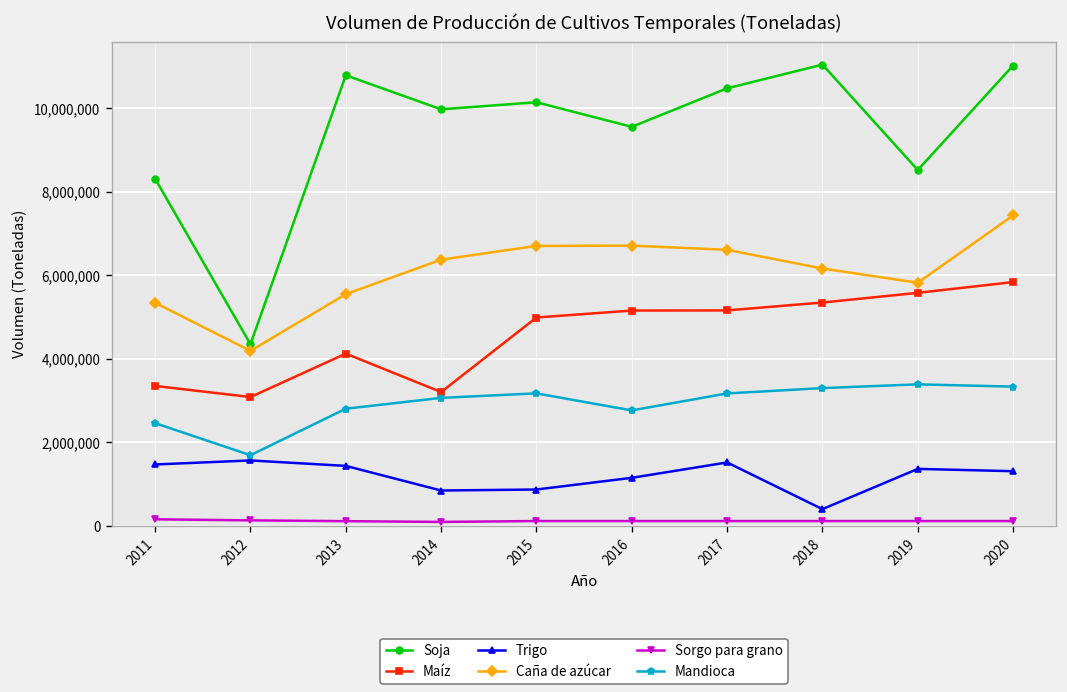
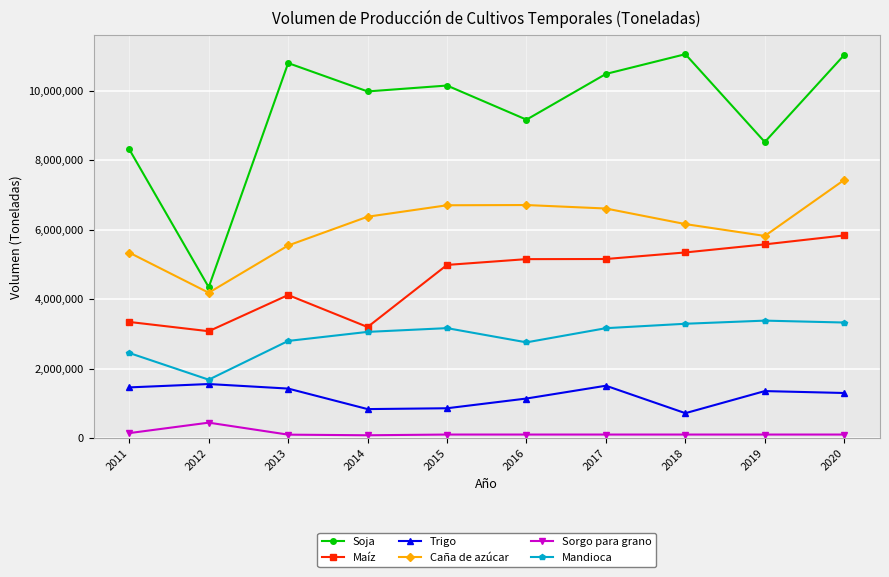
Sorgo para grano, 2012: 100,000 -> 500,000
Soja, 2016: 9,600,000 -> 9,200,000
Trigo, 2018: 400,000 -> 700,000
